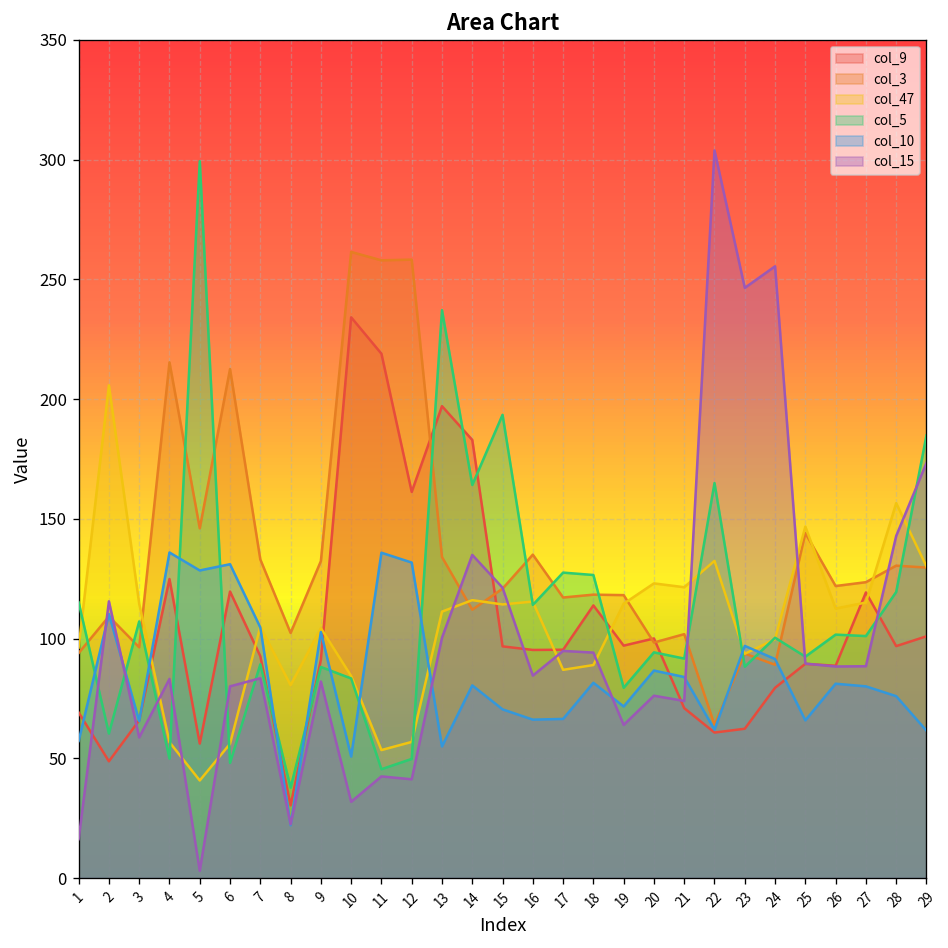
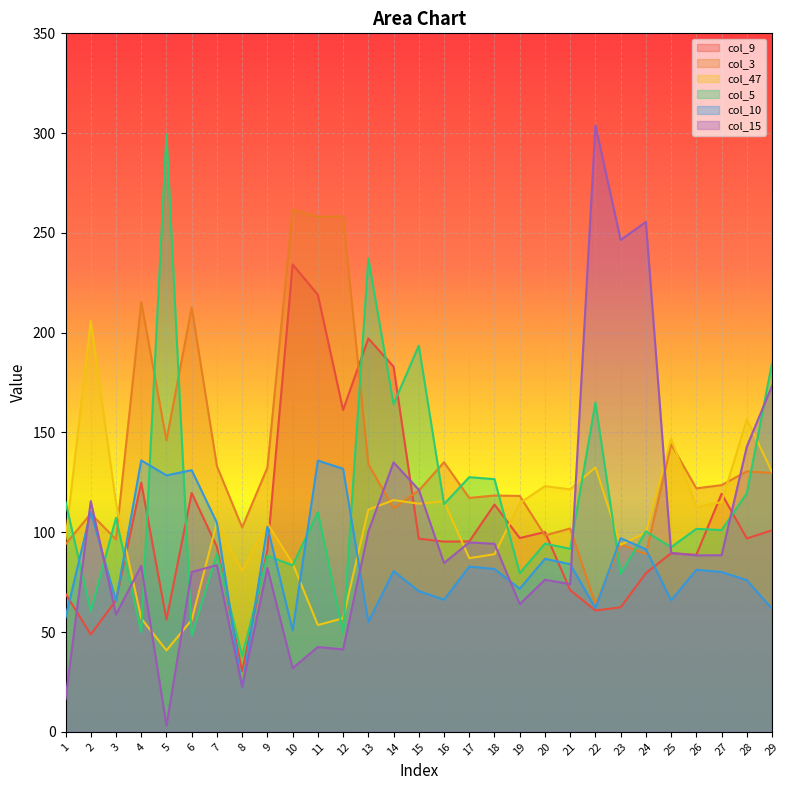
col_5, 11: 46 -> 110
col_10, 17: 67 -> 83
col_5, 23: 88 -> 79
